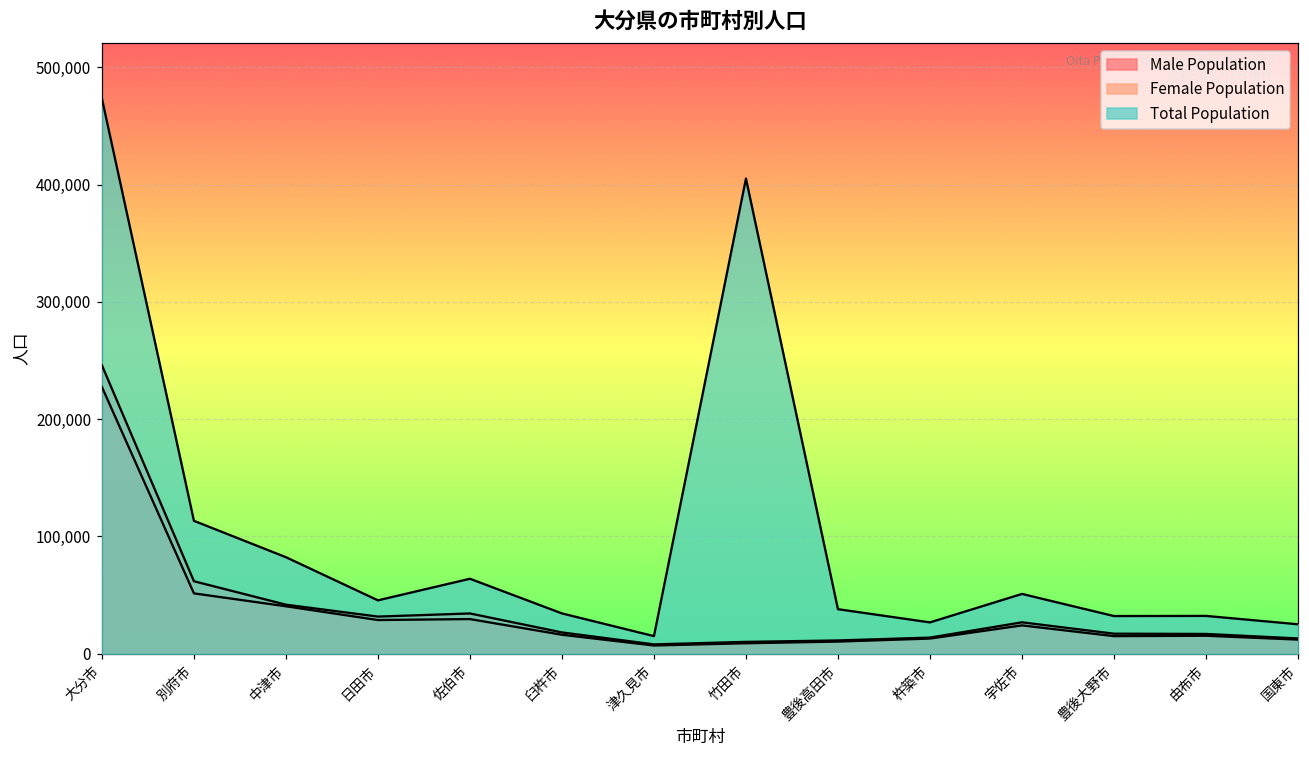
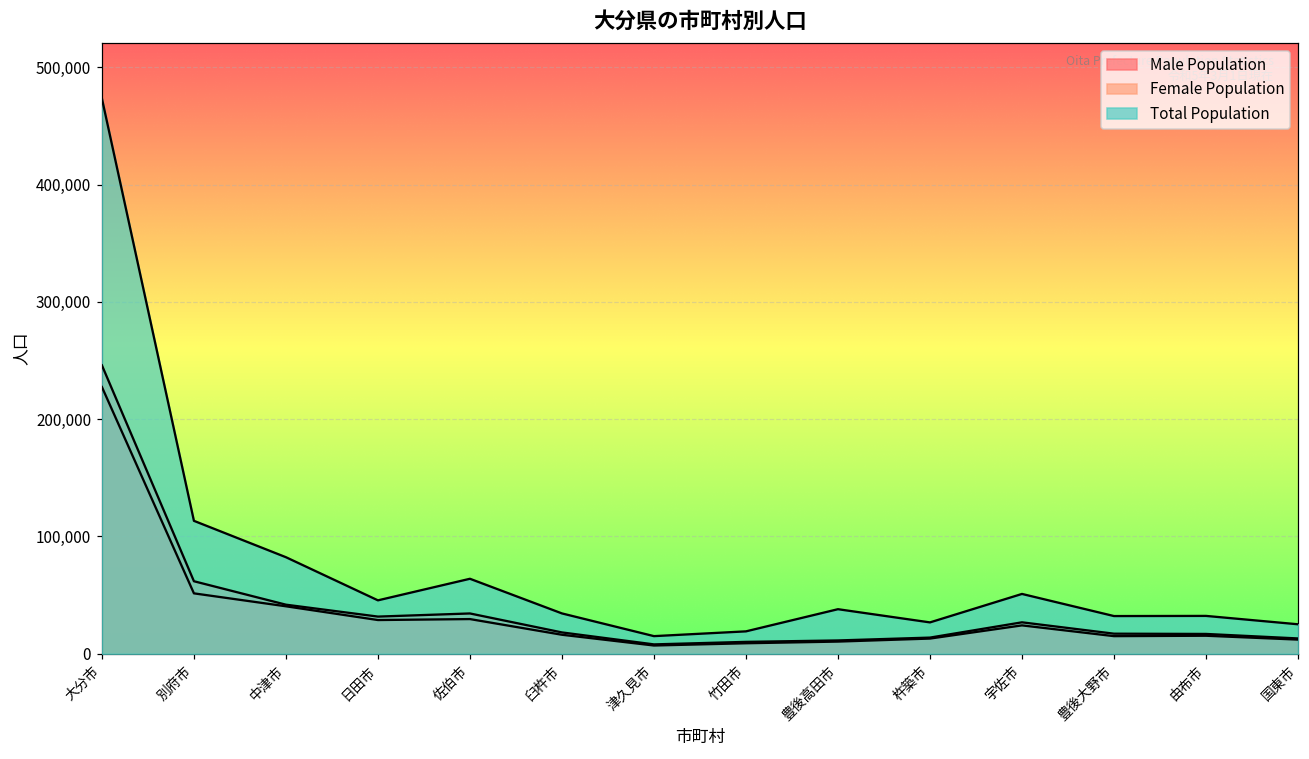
Total Population, 竹田市: 405,000 -> 19,000
